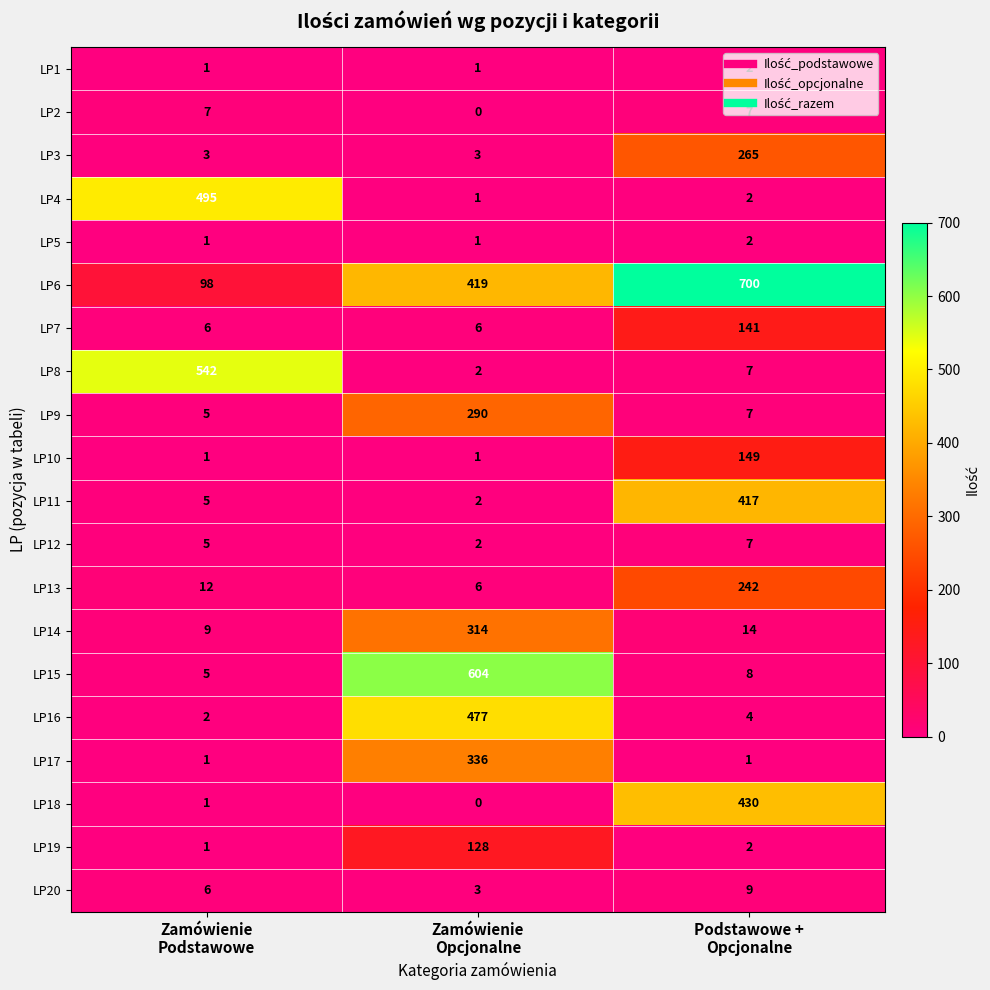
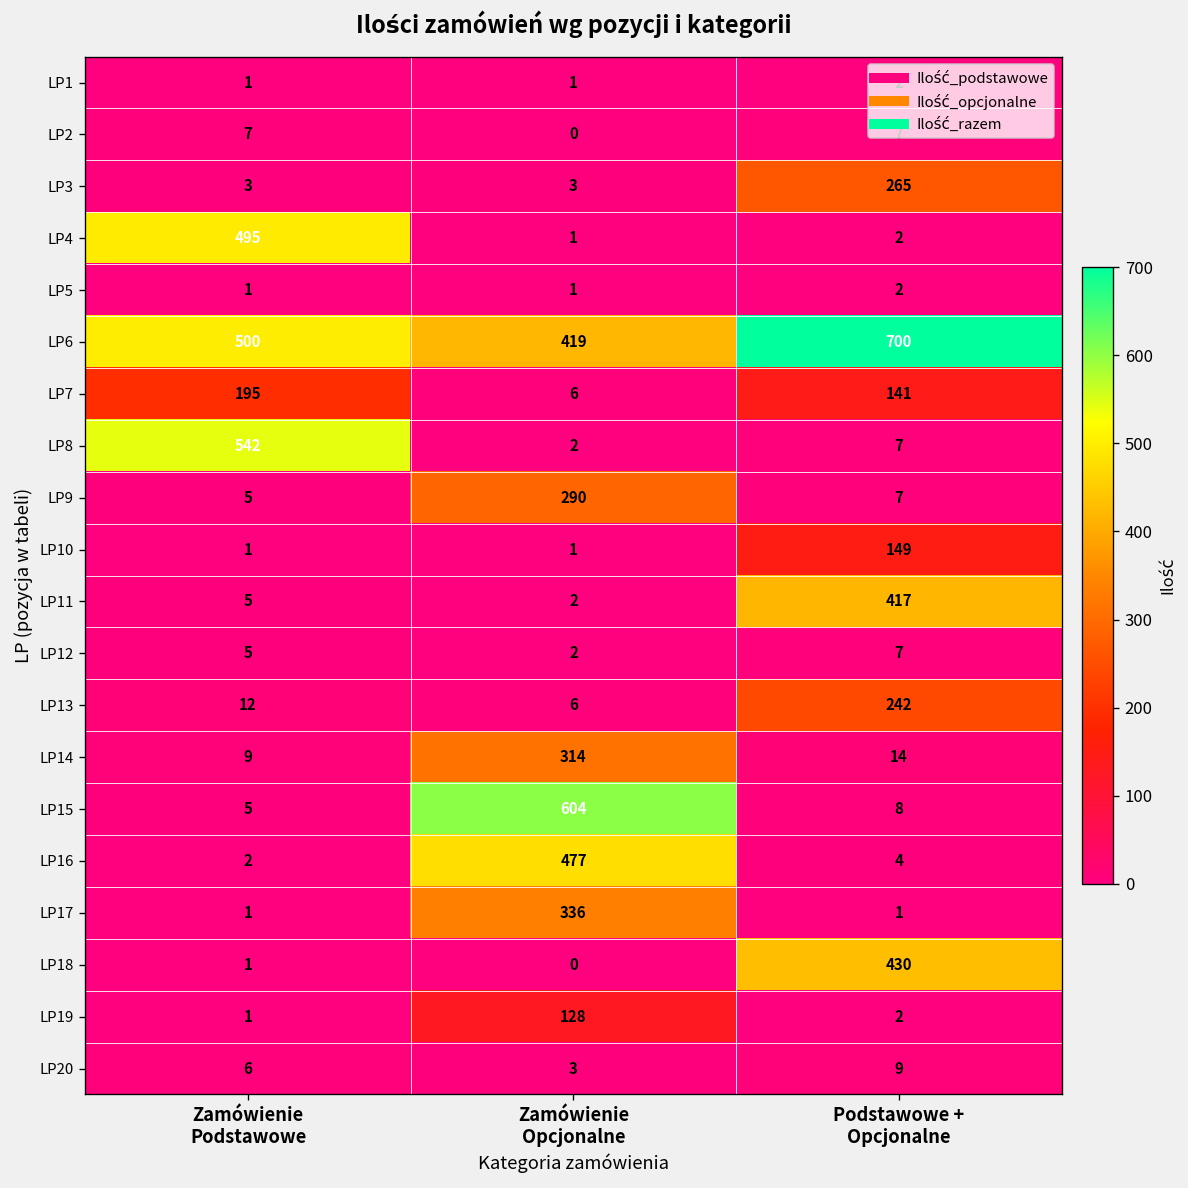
LP6, Zamówienie Podstawowe: 98 -> 500
LP7, Zamówienie Podstawowe: 6 -> 195
